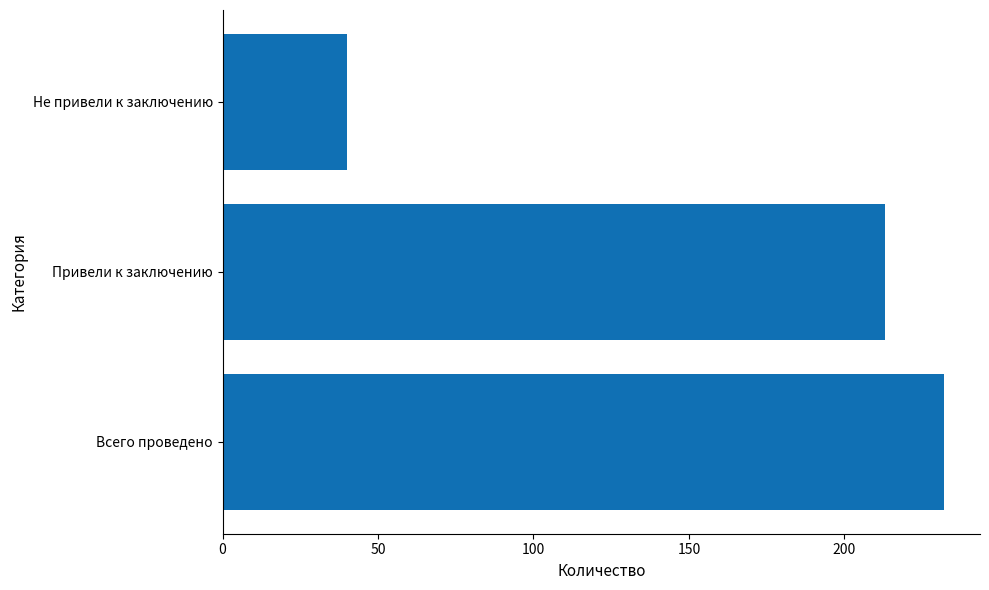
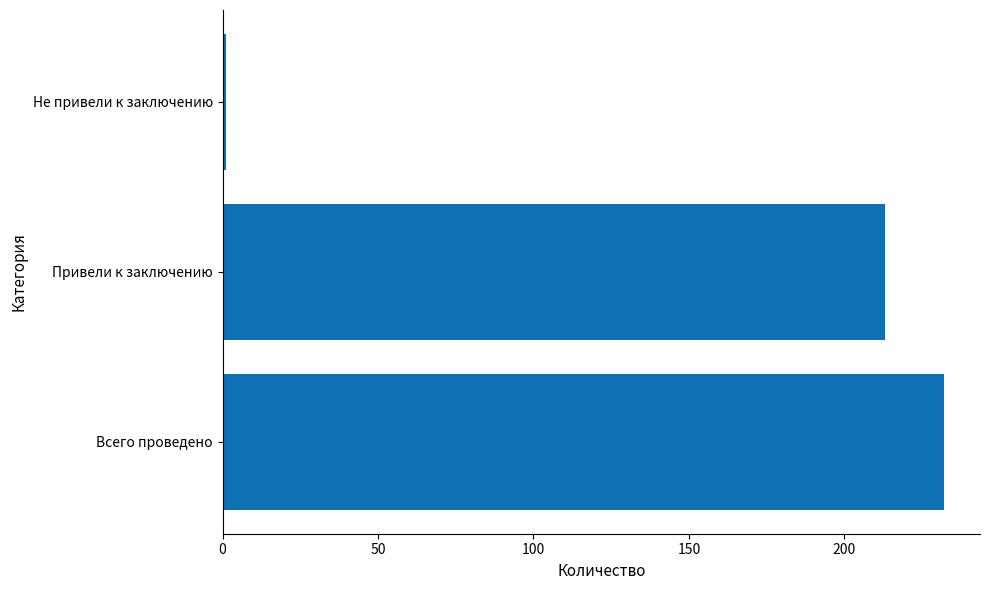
Не привели к заключению: 40 -> 1
